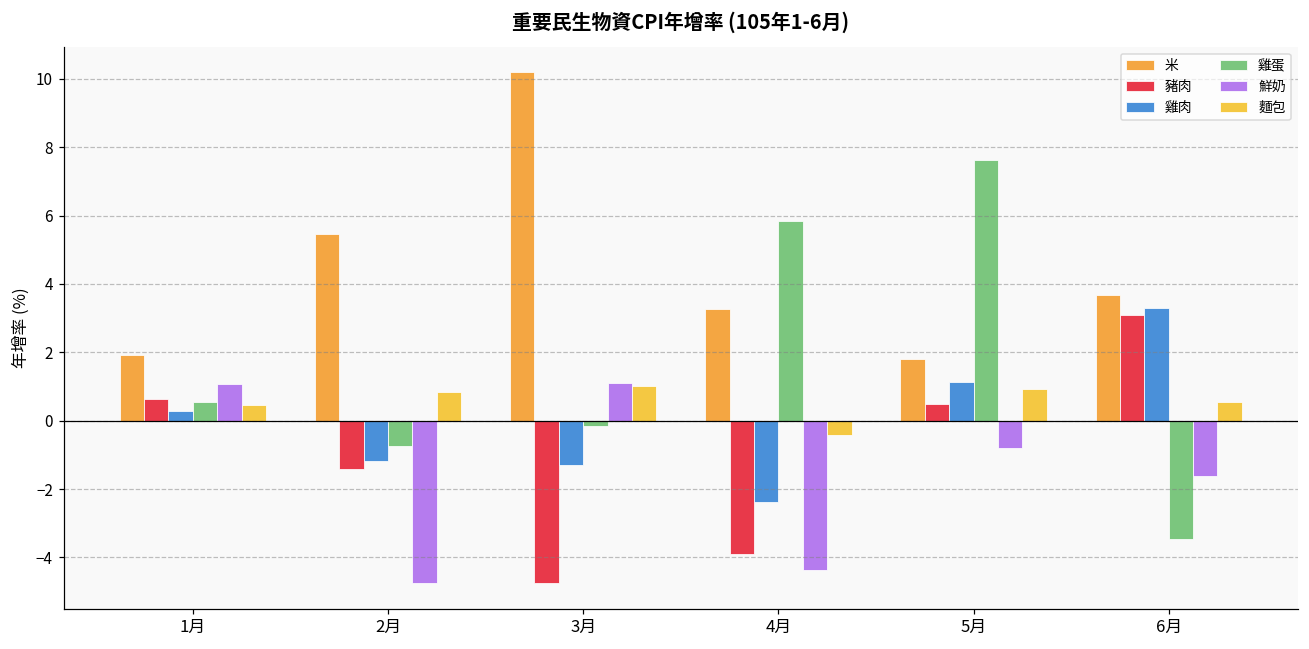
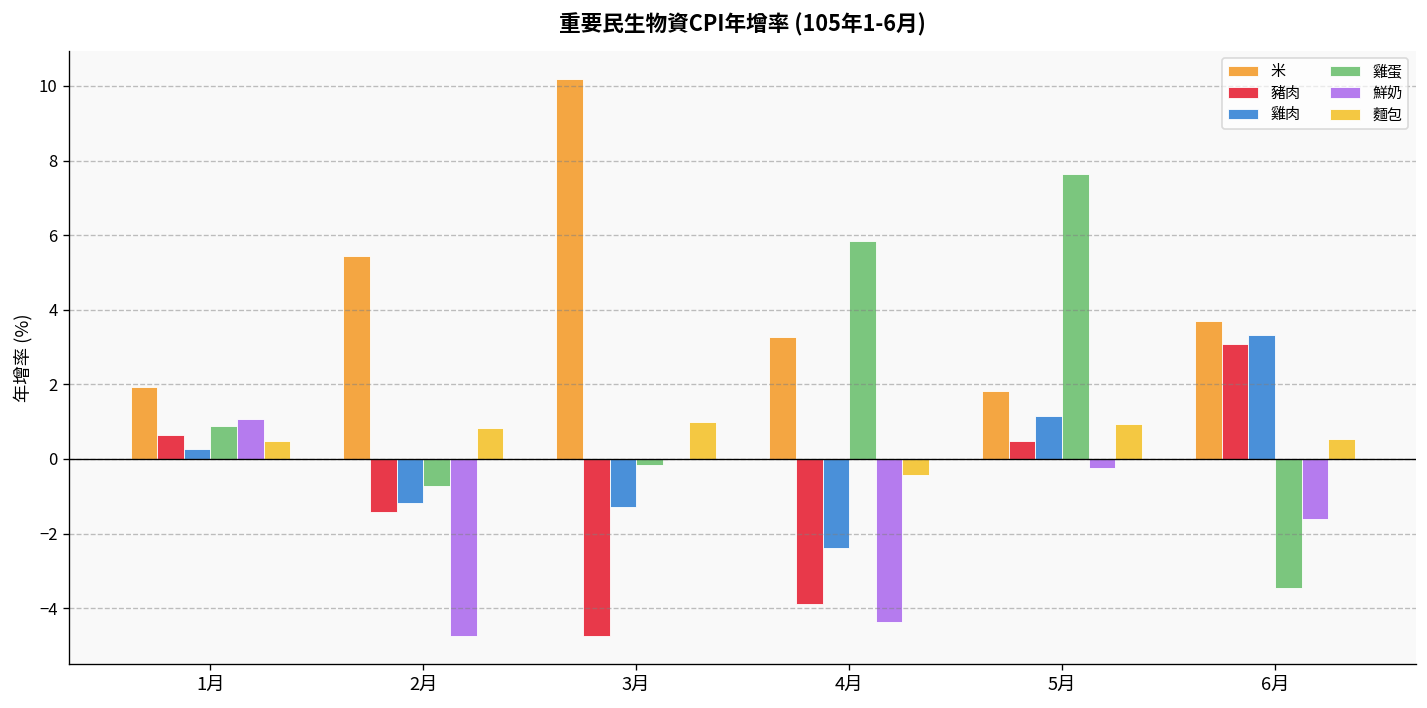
雞蛋, 1月: 0.6 -> 0.9
鮮奶, 3月: 1.1 -> 0.0
鮮奶, 5月: -0.8 -> -0.3
